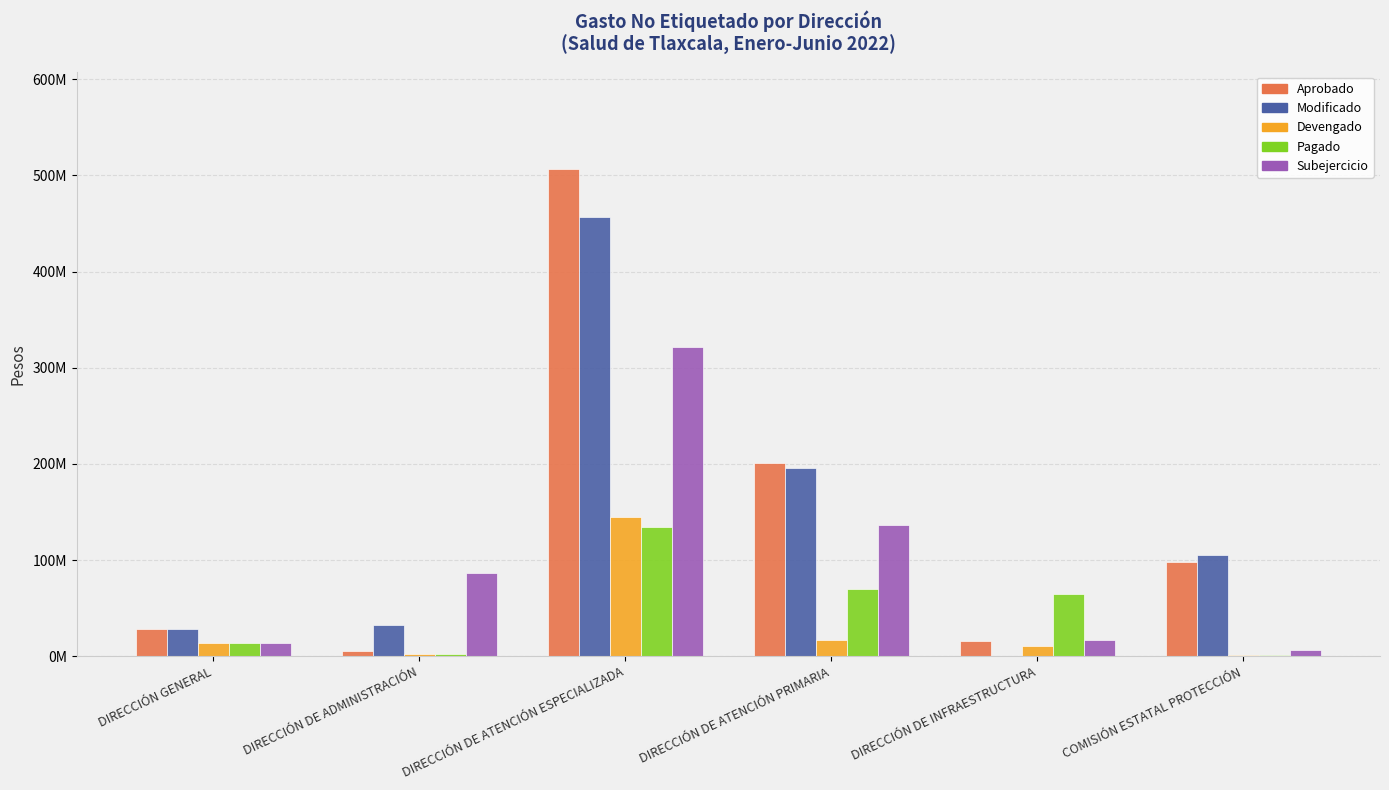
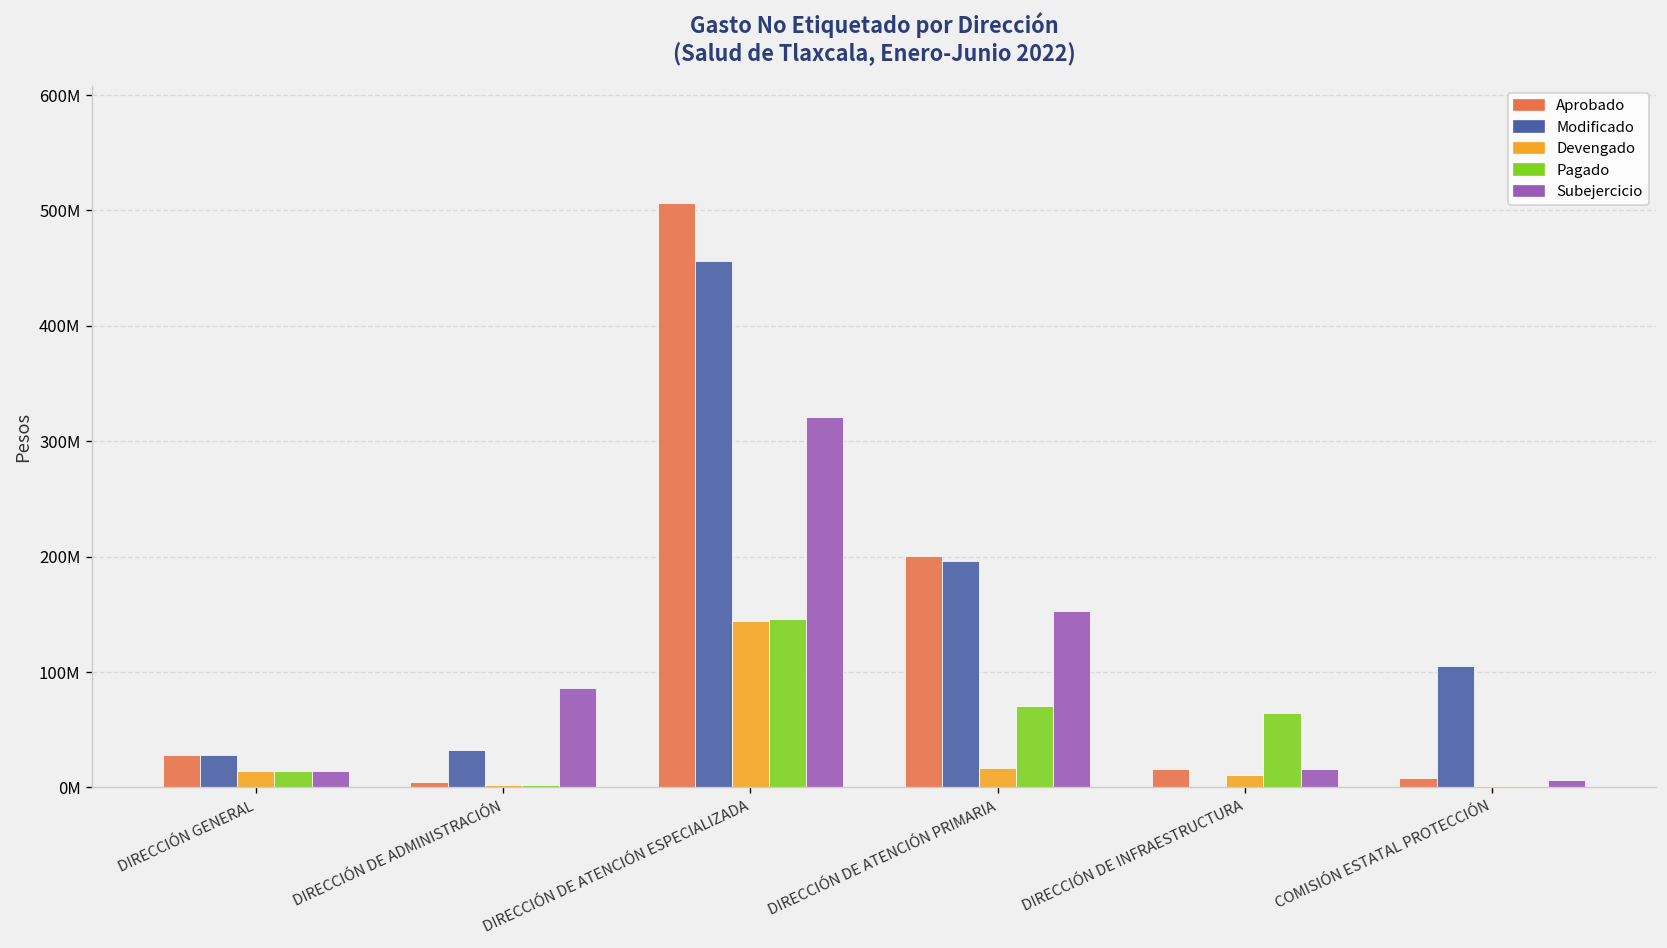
Pagado, DIRECCIÓN DE ATENCIÓN ESPECIALIZADA: 130000000 -> 150000000
Subejercicio, DIRECCIÓN DE ATENCIÓN PRIMARIA: 140000000 -> 150000000
Aprobado, COMISIÓN ESTATAL PROTECCIÓN: 100000000 -> 10000000
